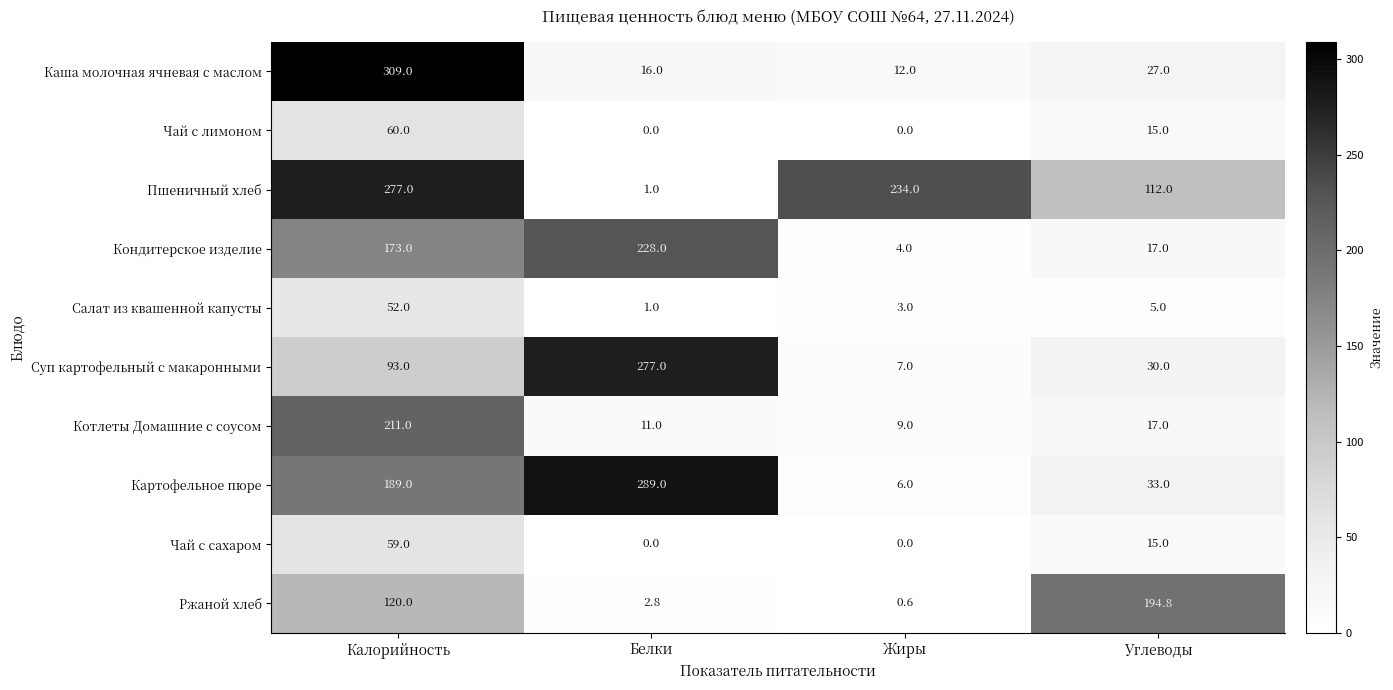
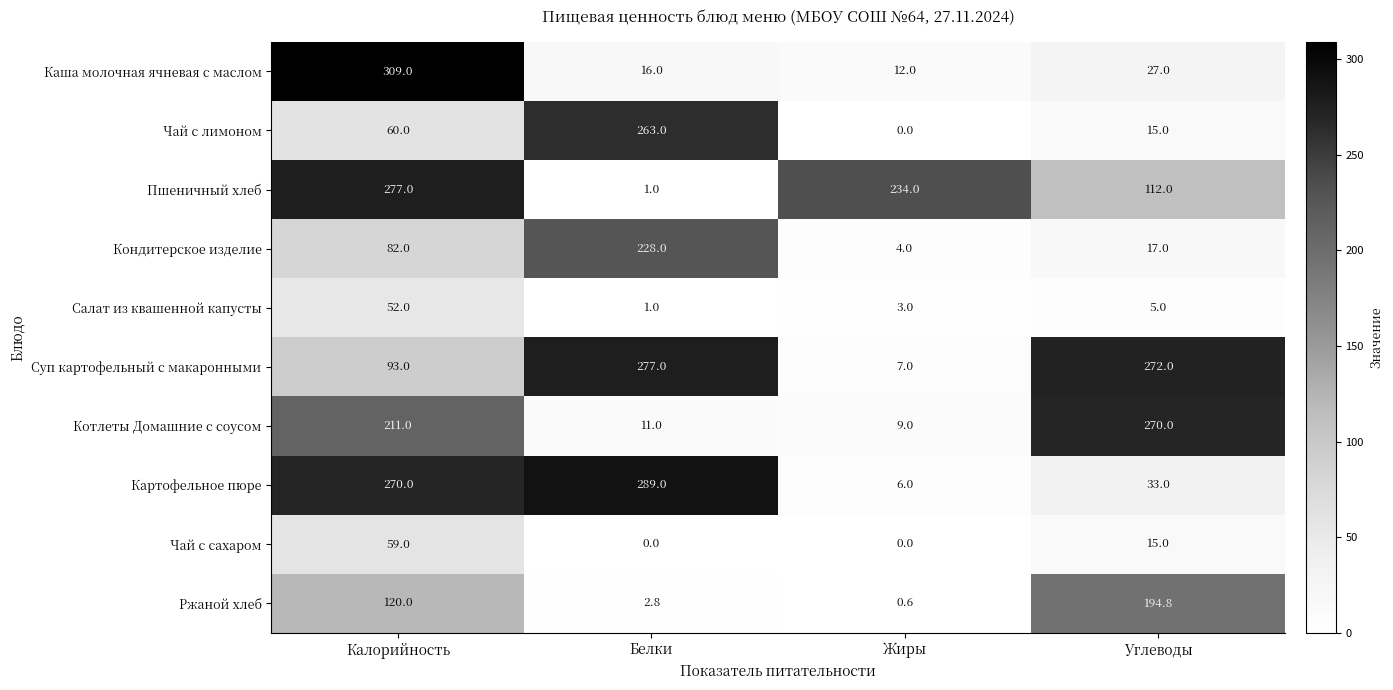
Чай с лимоном, Белки: 0.0 -> 263.0
Кондитерское изделие, Калорийность: 173.0 -> 82.0
Суп картофельный с макаронными, Углеводы: 30.0 -> 272.0
Котлеты Домашние с соусом, Углеводы: 17.0 -> 270.0
Картофельное пюре, Калорийность: 189.0 -> 270.0
